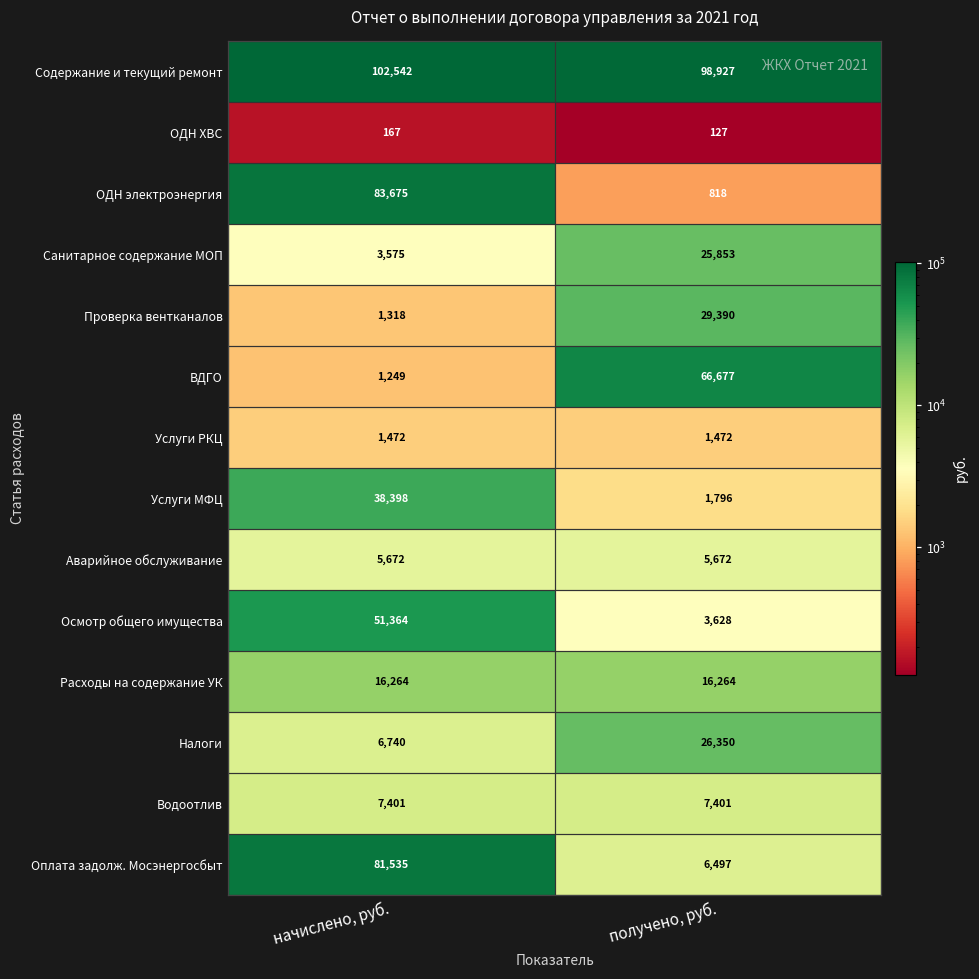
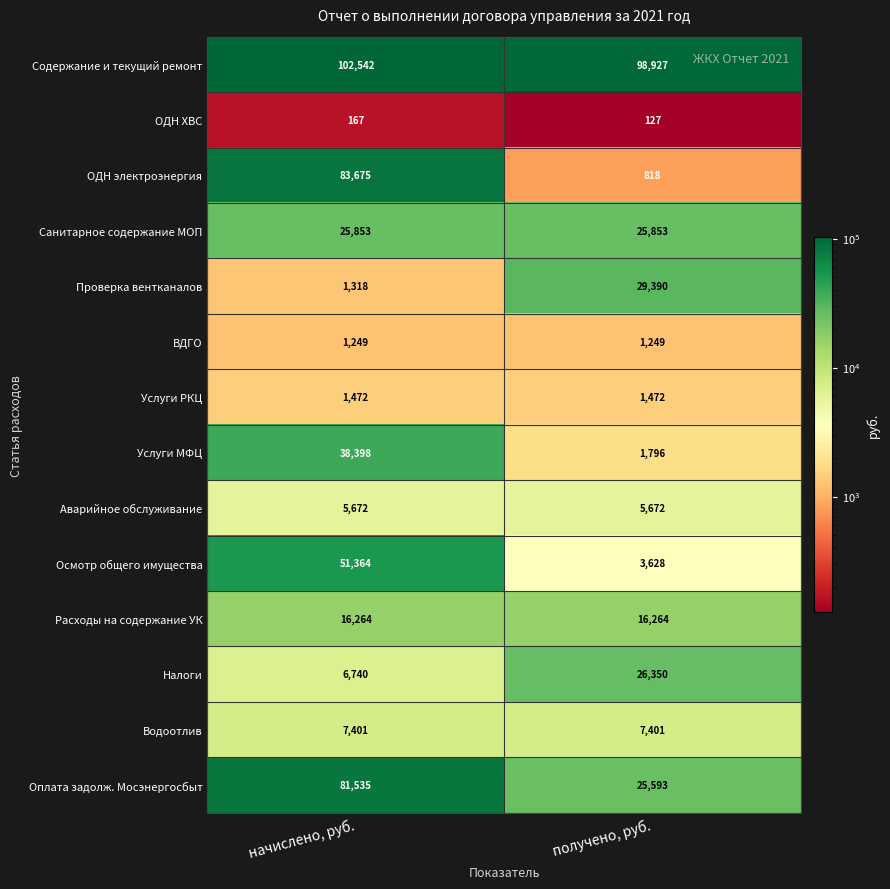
Санитарное содержание МОП, начислено, руб.: 3,575 -> 25,853
ВДГО, получено, руб.: 66,677 -> 1,249
Оплата задолж. Мосэнергосбыт, получено, руб.: 6,497 -> 25,593
